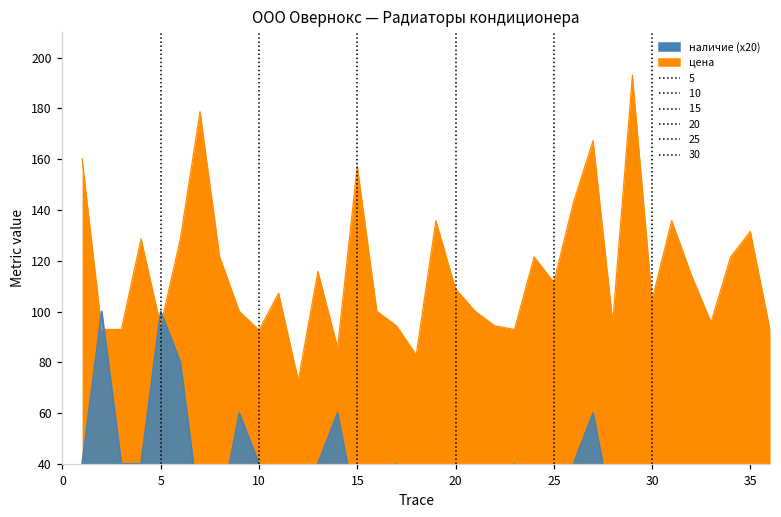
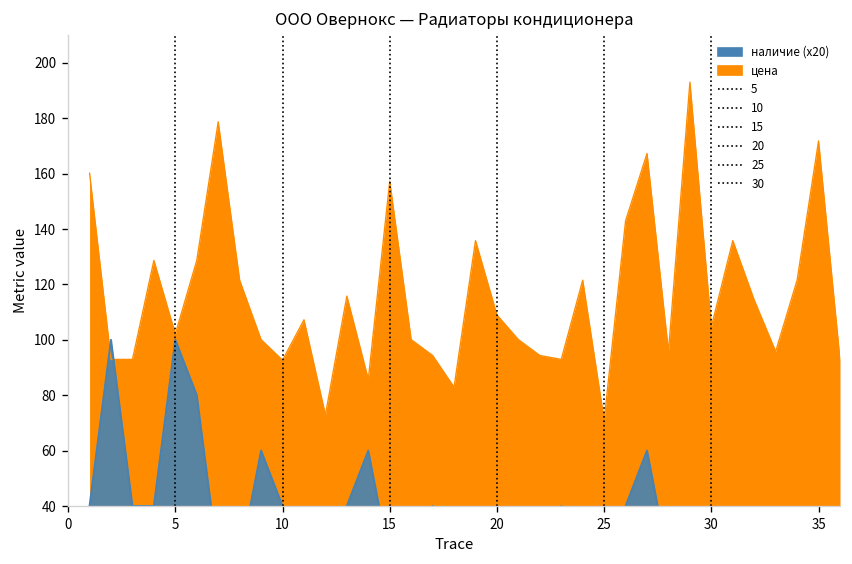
цена, 5: 94 -> 102
цена, 25: 112 -> 71
цена, 35: 132 -> 172
